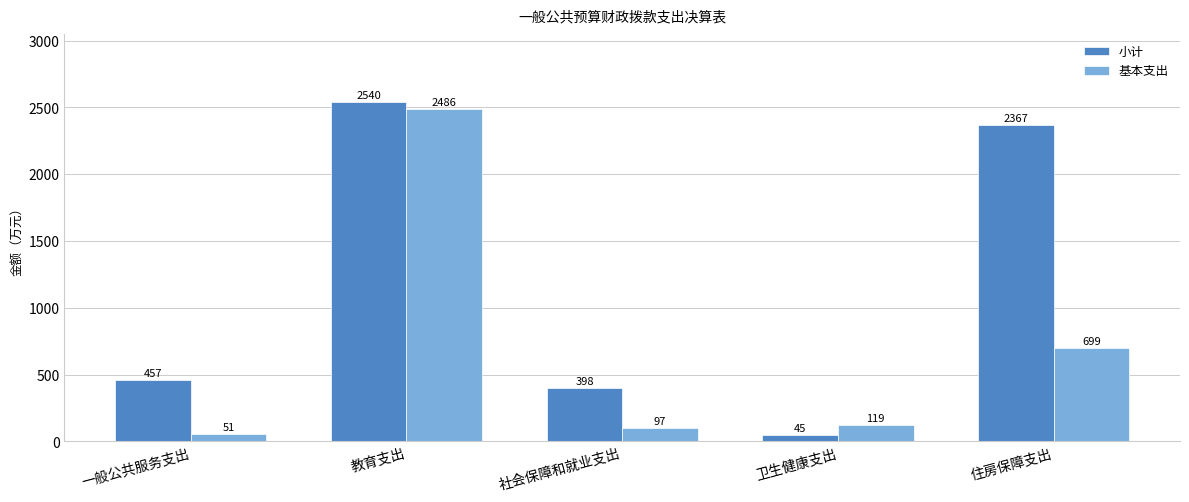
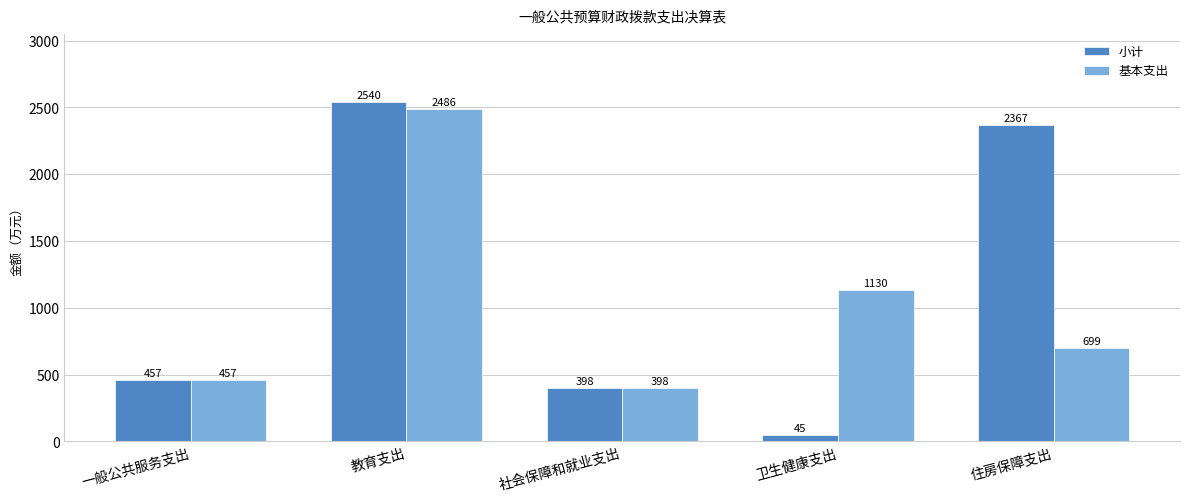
基本支出, 一般公共服务支出: 51 -> 457
基本支出, 社会保障和就业支出: 97 -> 398
基本支出, 卫生健康支出: 119 -> 1130
